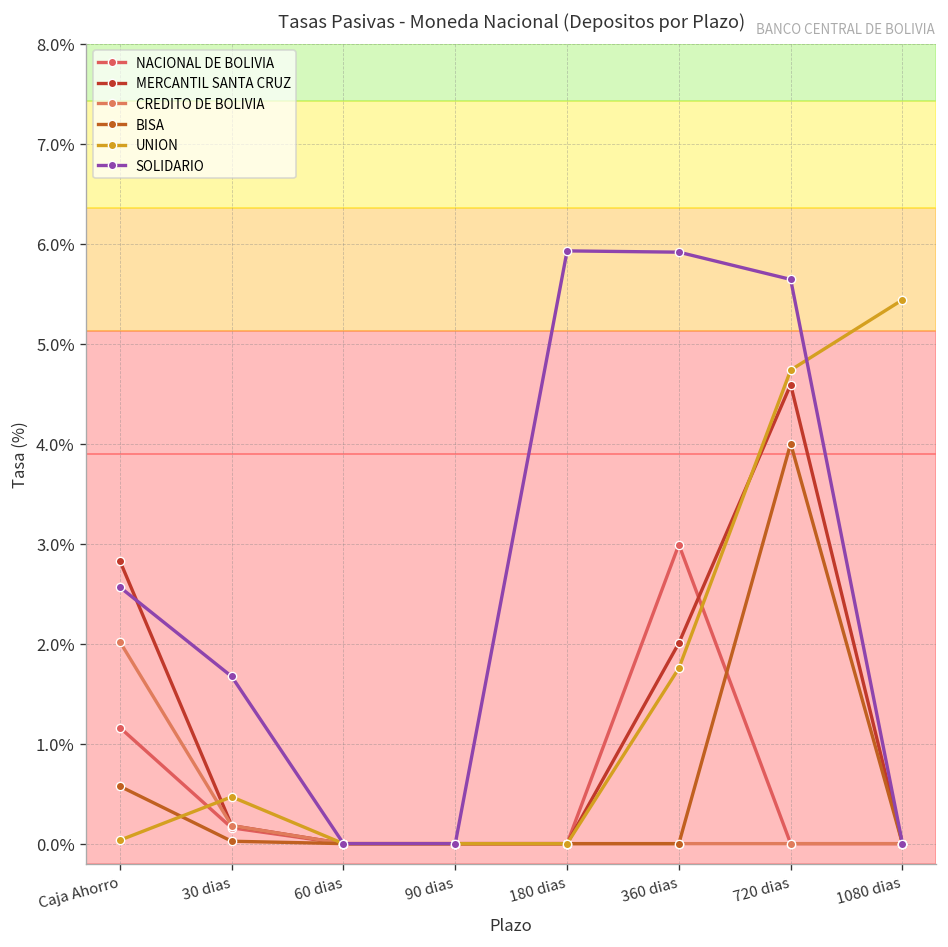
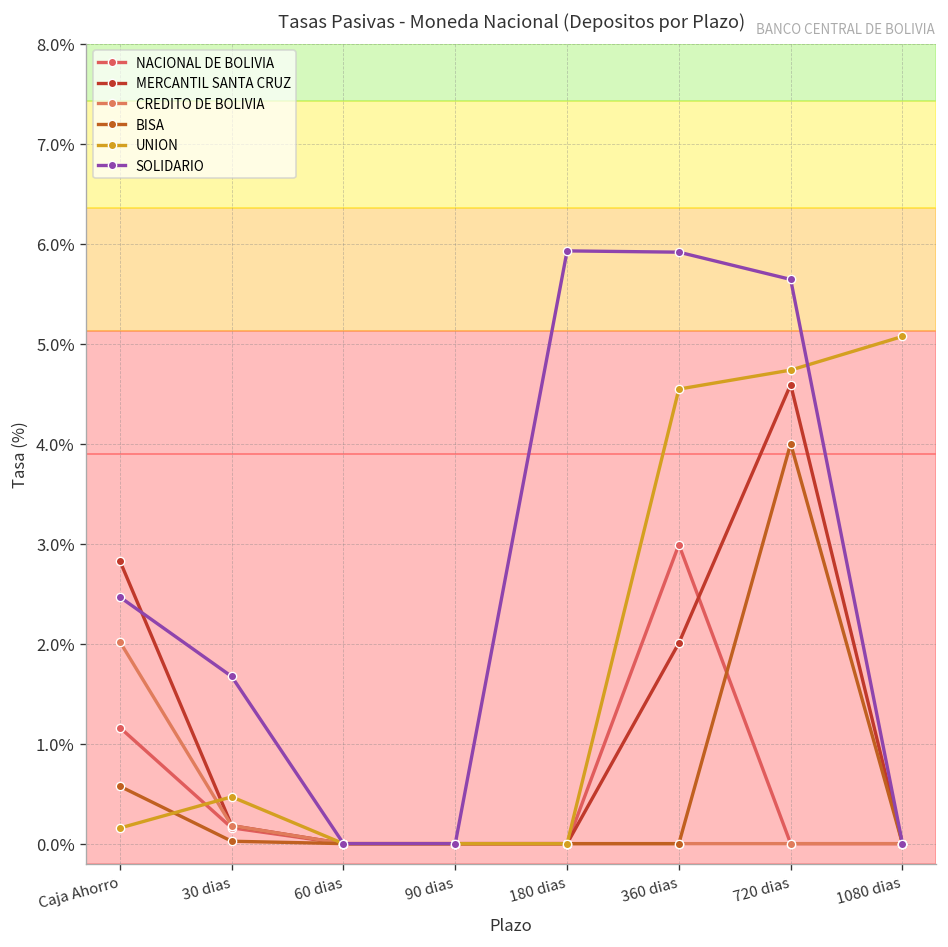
UNION, Caja Ahorro: 0.0% -> 0.2%
SOLIDARIO, Caja Ahorro: 2.6% -> 2.5%
UNION, 360 dias: 1.8% -> 4.5%
UNION, 1080 dias: 5.4% -> 5.1%
